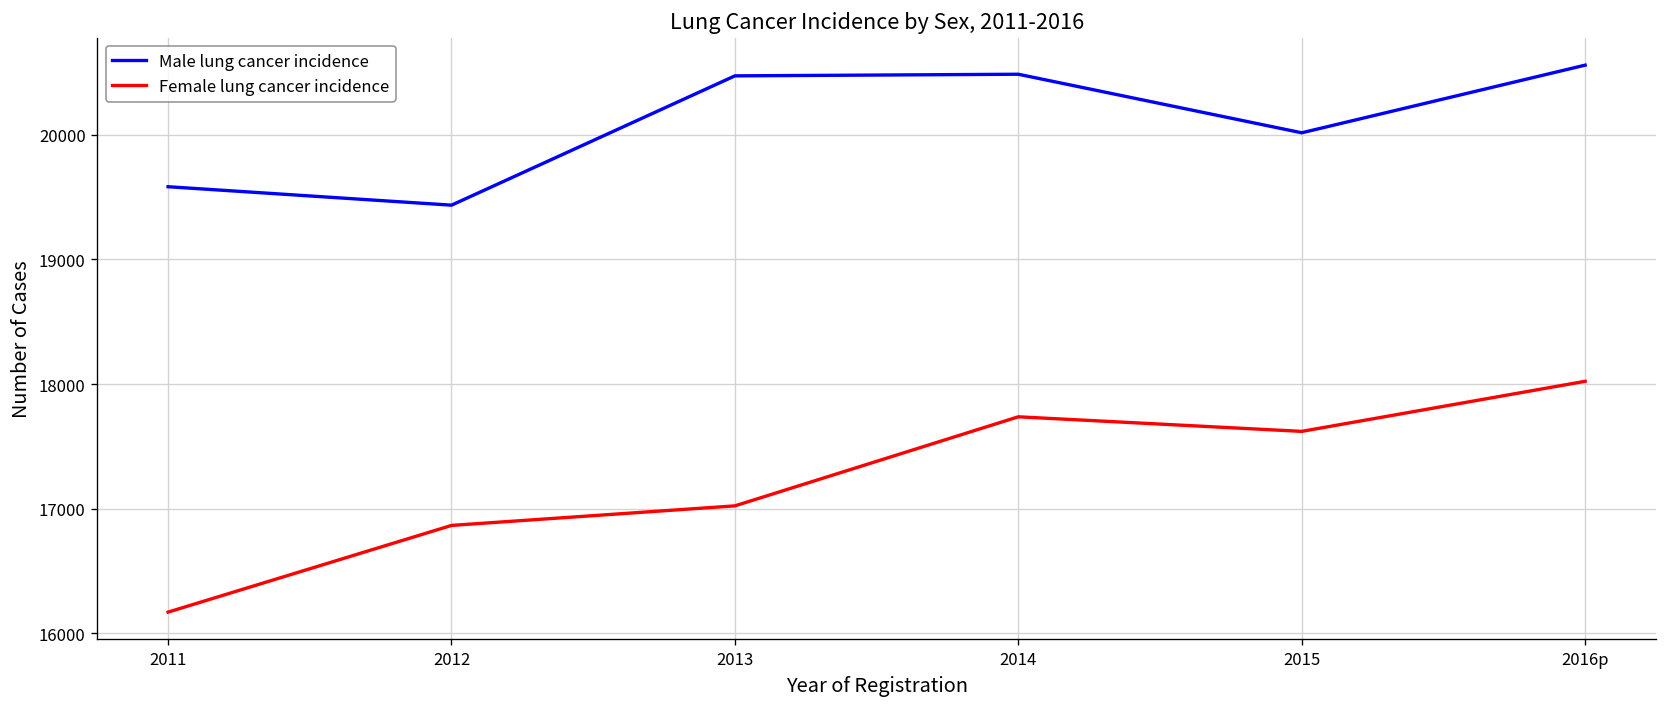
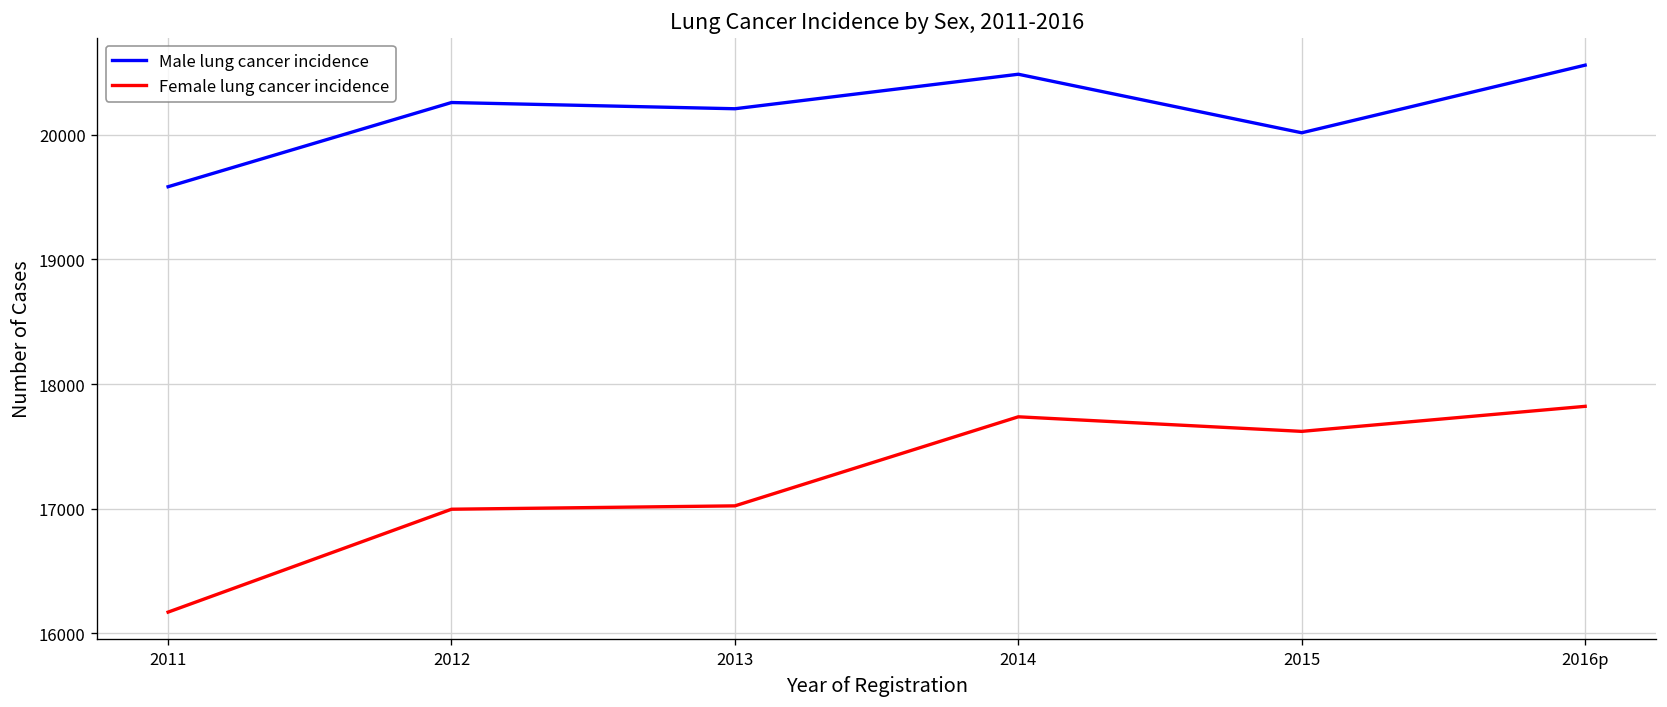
Male lung cancer incidence, 2012: 19440 -> 20260
Female lung cancer incidence, 2012: 16870 -> 17000
Male lung cancer incidence, 2013: 20470 -> 20210
Female lung cancer incidence, 2016p: 18020 -> 17820
